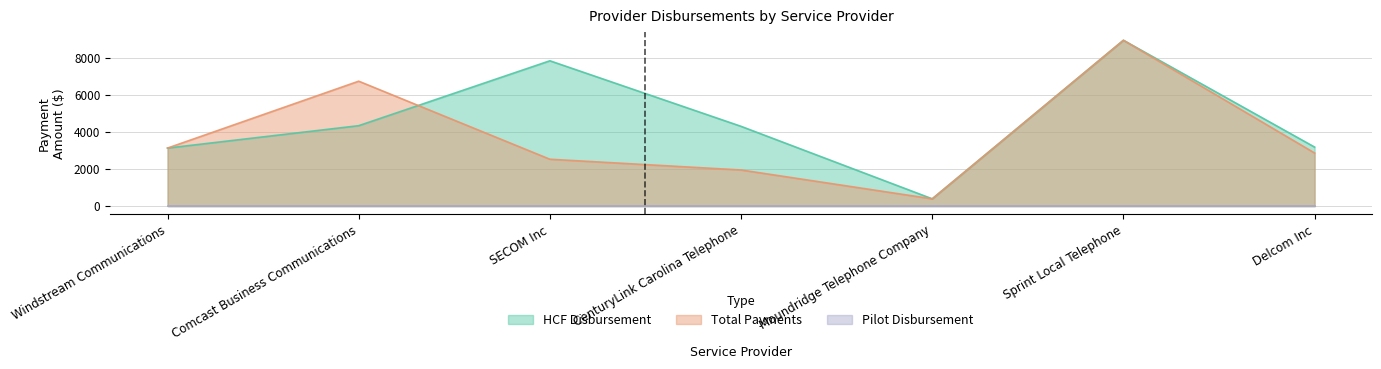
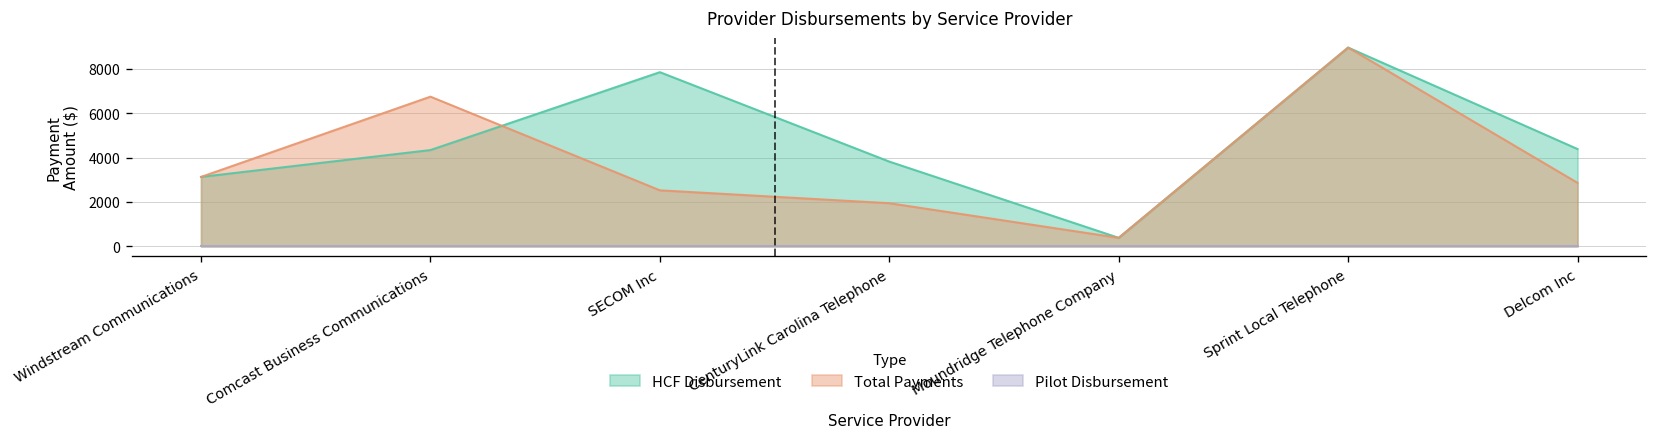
HCF Disbursement, CenturyLink Carolina Telephone: 4300 -> 3800
HCF Disbursement, Delcom Inc: 3200 -> 4400
